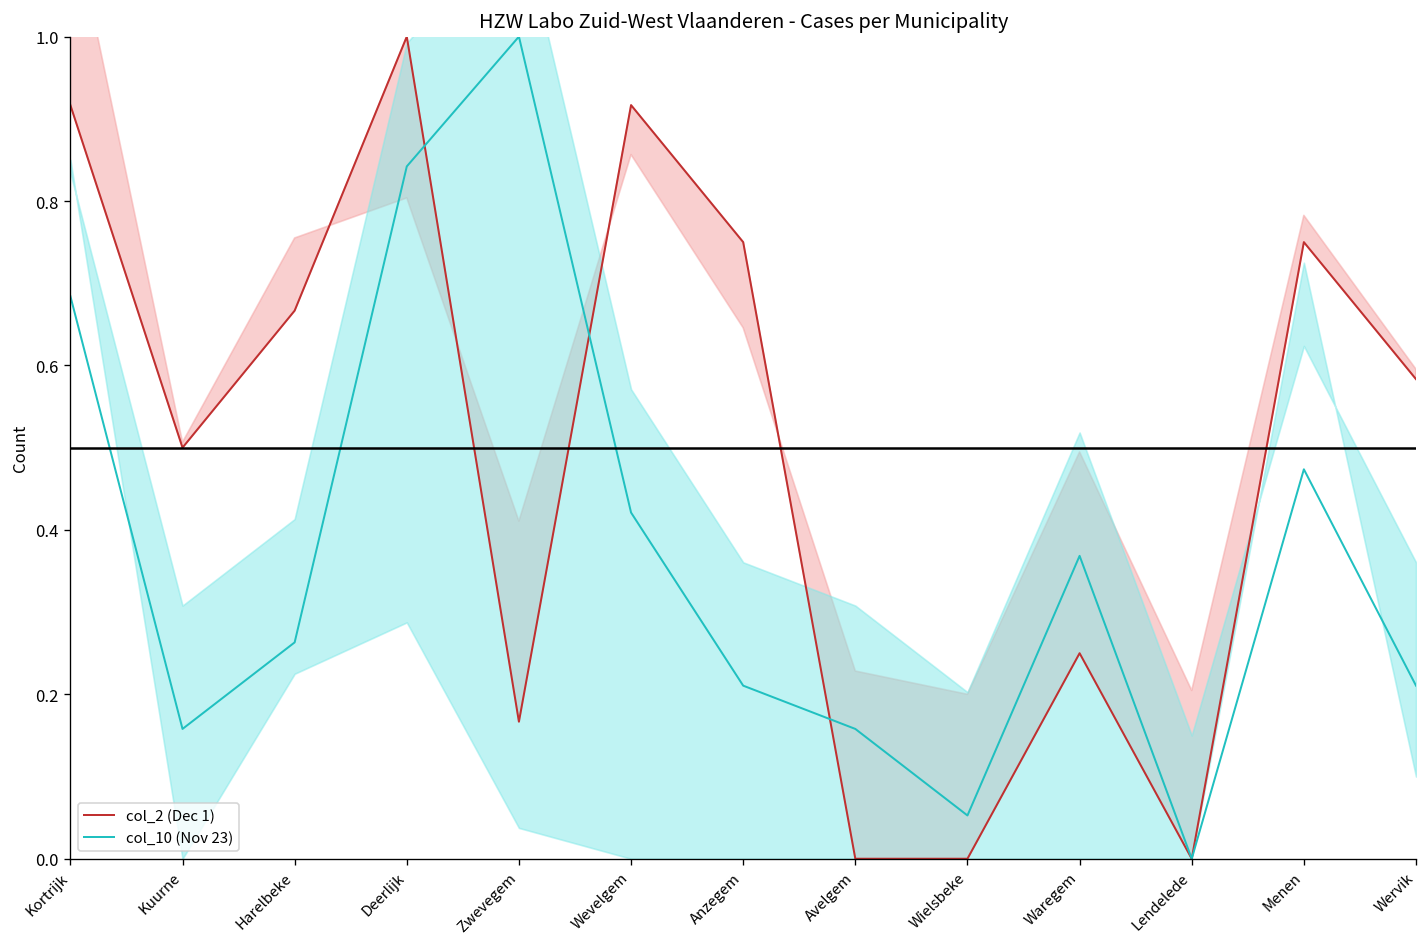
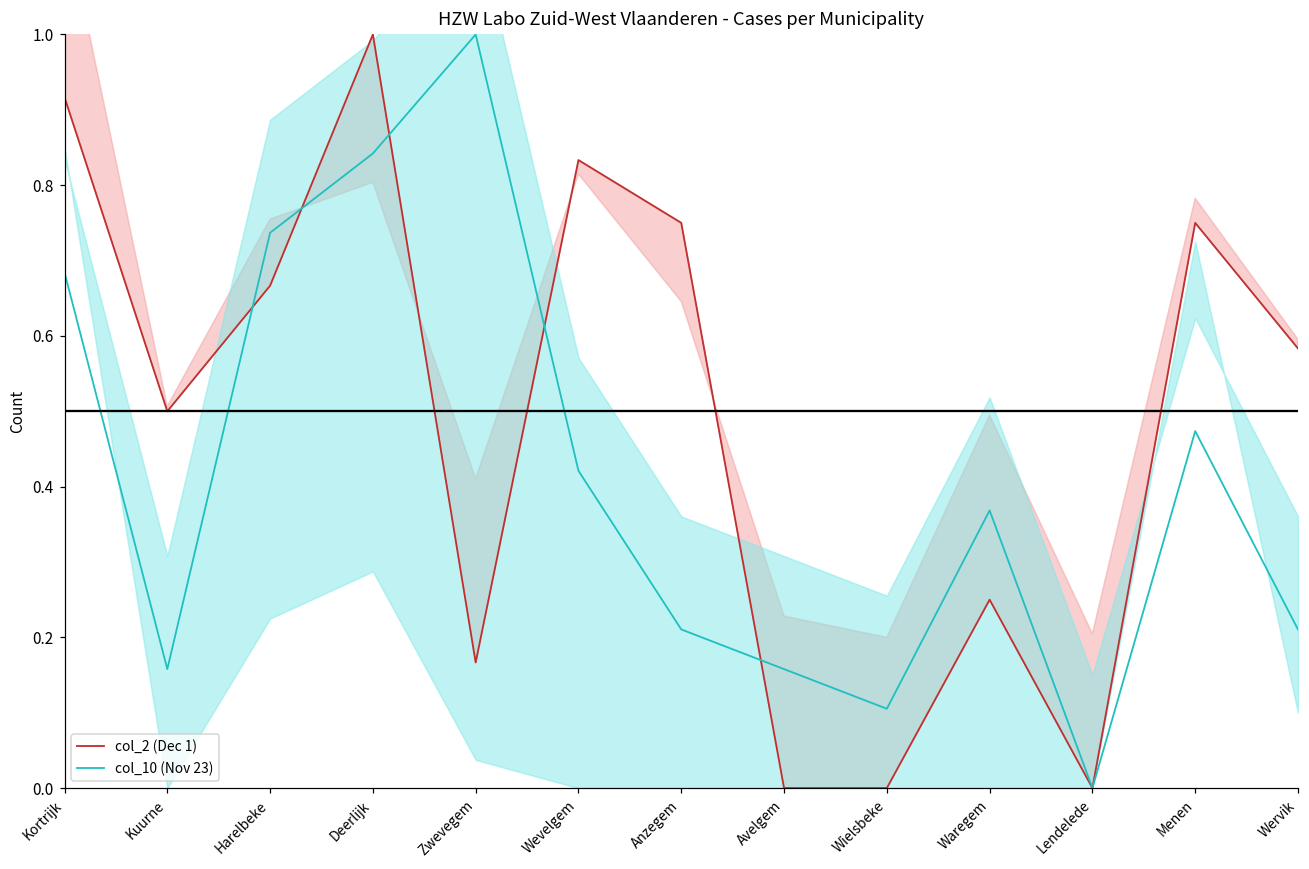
col_10 (Nov 23), Harelbeke: 0.26 -> 0.74
col_2 (Dec 1), Wevelgem: 0.92 -> 0.83
col_10 (Nov 23), Wielsbeke: 0.05 -> 0.11
